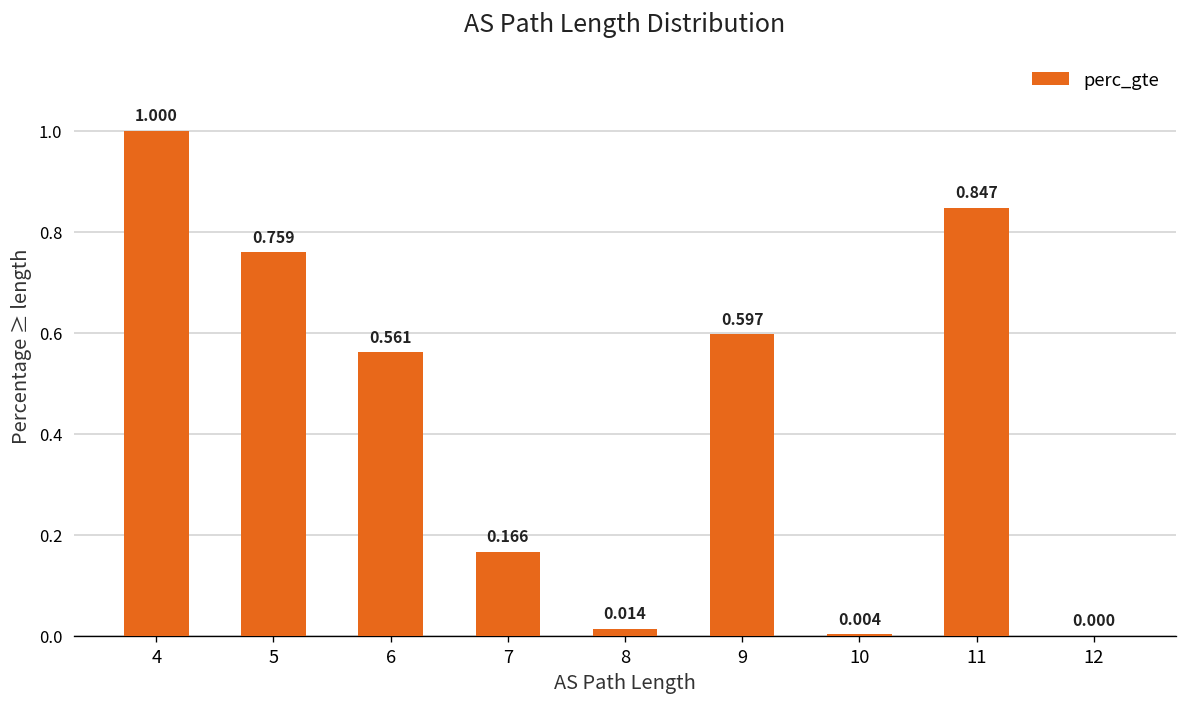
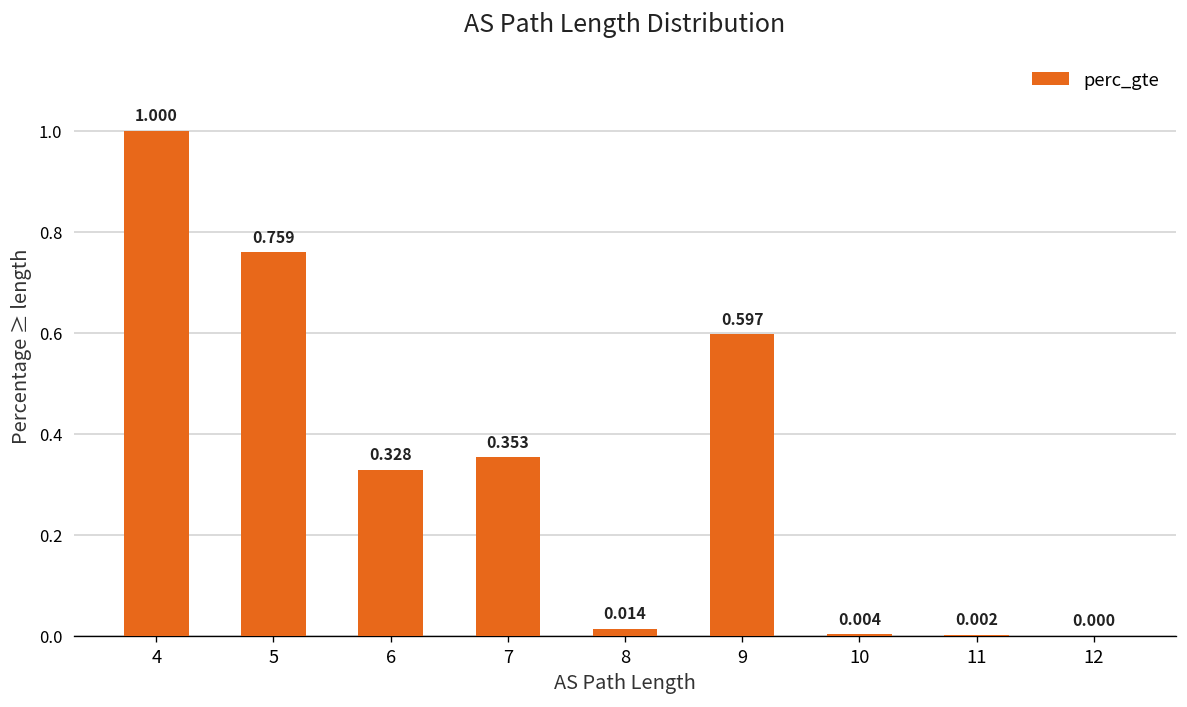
6: 0.561 -> 0.328
7: 0.166 -> 0.353
11: 0.847 -> 0.002
